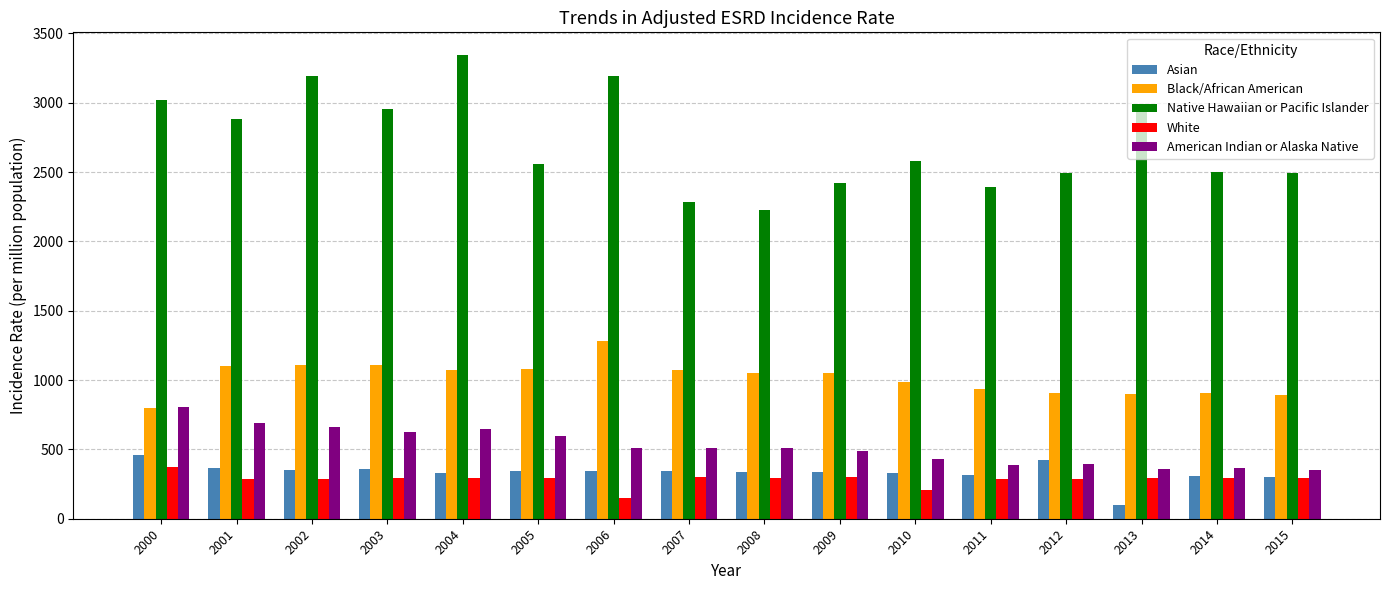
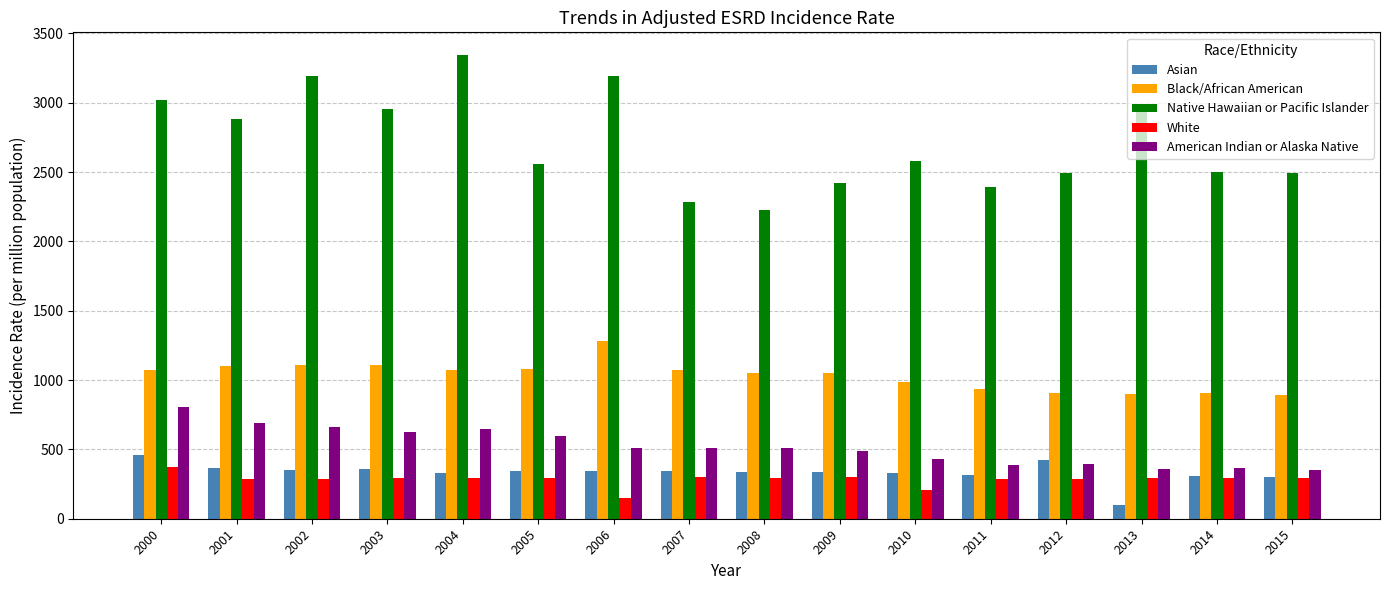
Black/African American, 2000: 800 -> 1070
